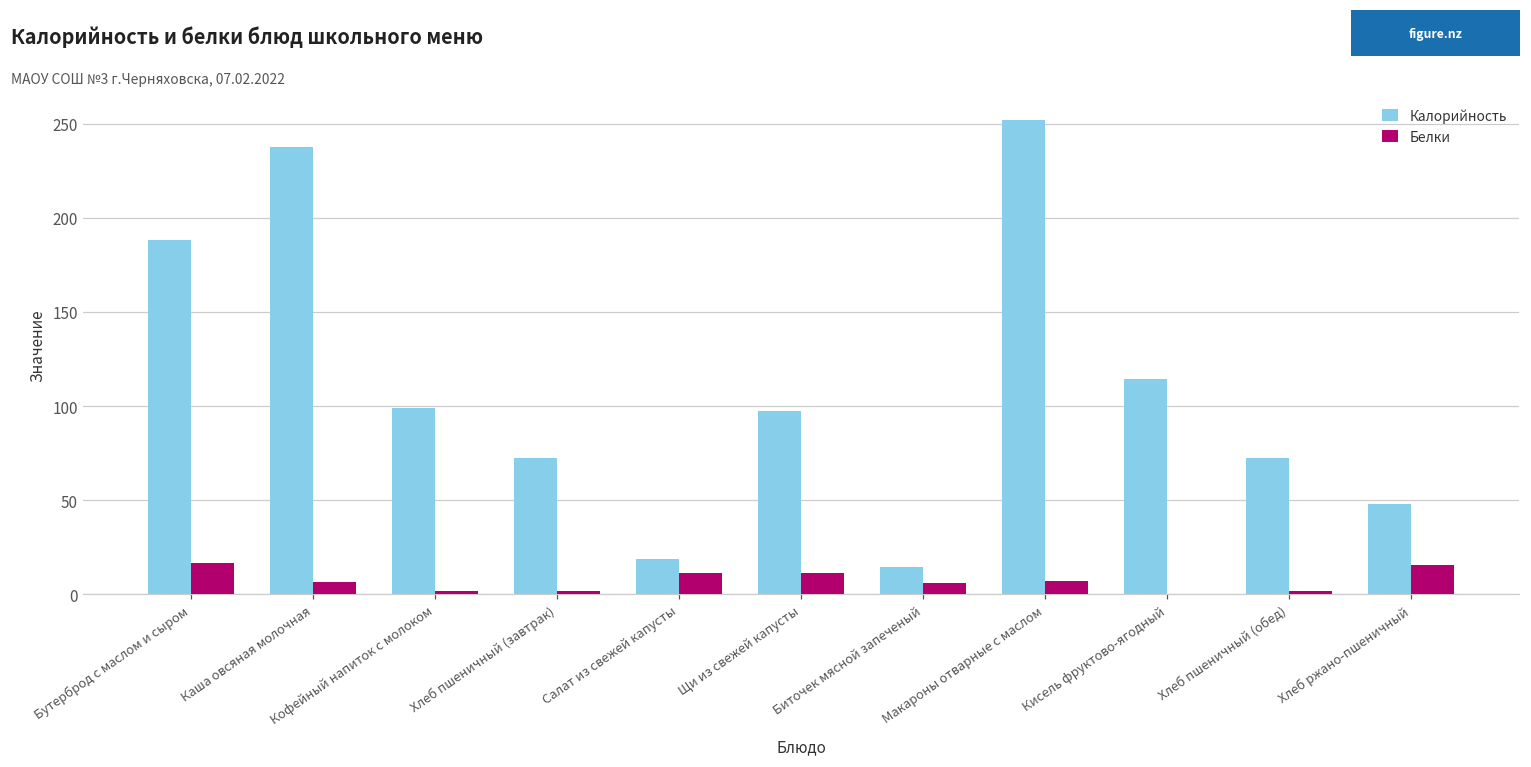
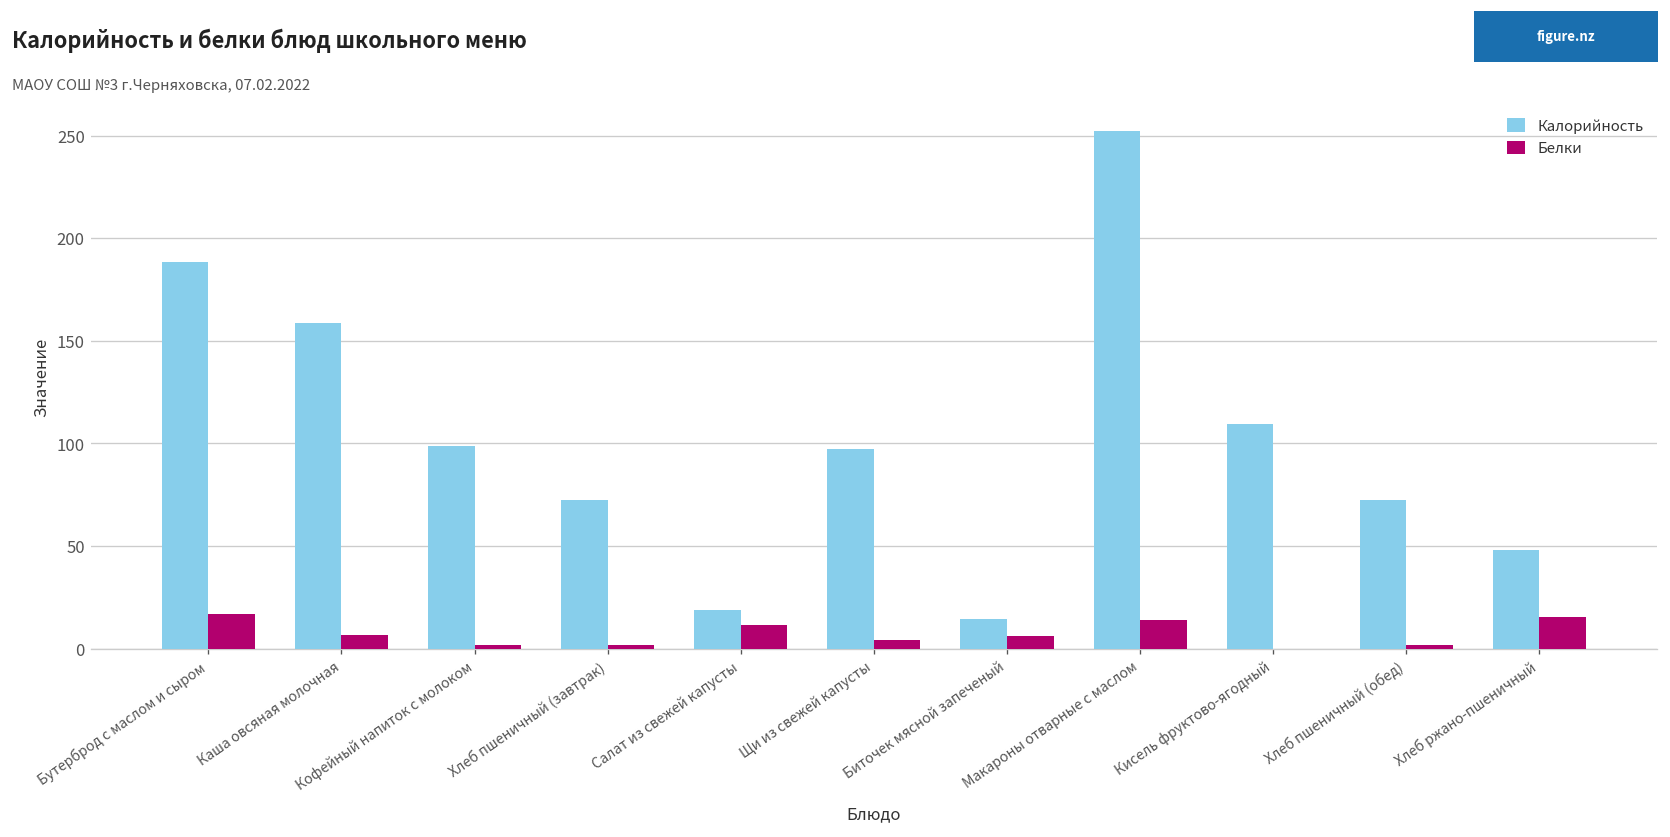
Калорийность, Каша овсяная молочная: 238 -> 159
Белки, Щи из свежей капусты: 12 -> 4
Белки, Макароны отварные с маслом: 7 -> 14
Калорийность, Кисель фруктово-ягодный: 114 -> 110
